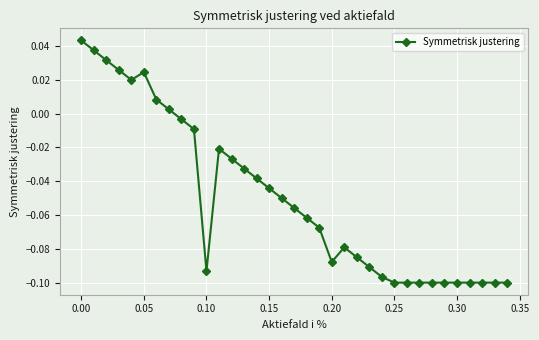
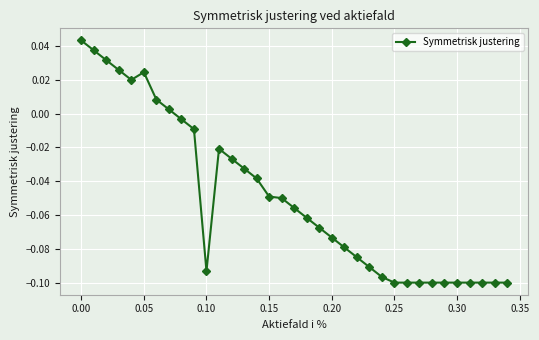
0.15: -0.044 -> -0.049
0.20: -0.088 -> -0.073
